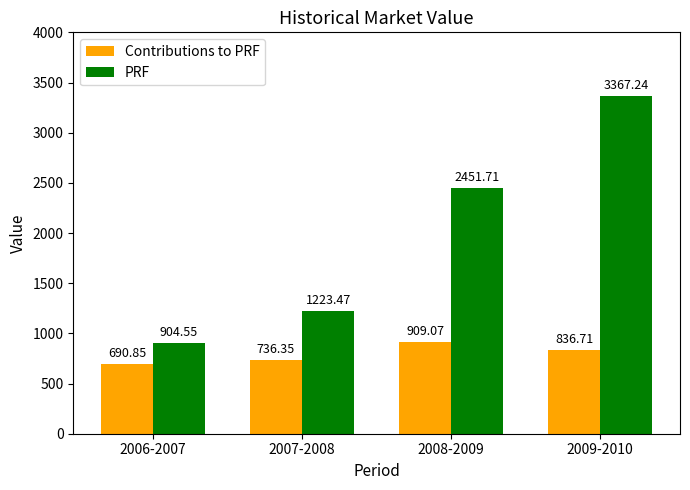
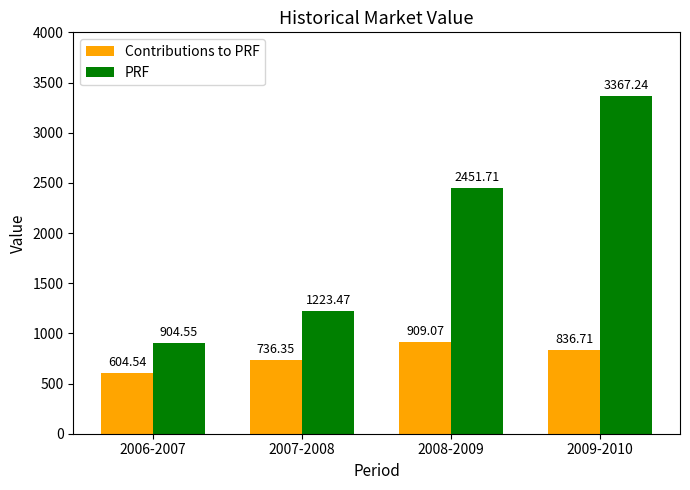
Contributions to PRF, 2006-2007: 690.85 -> 604.54
